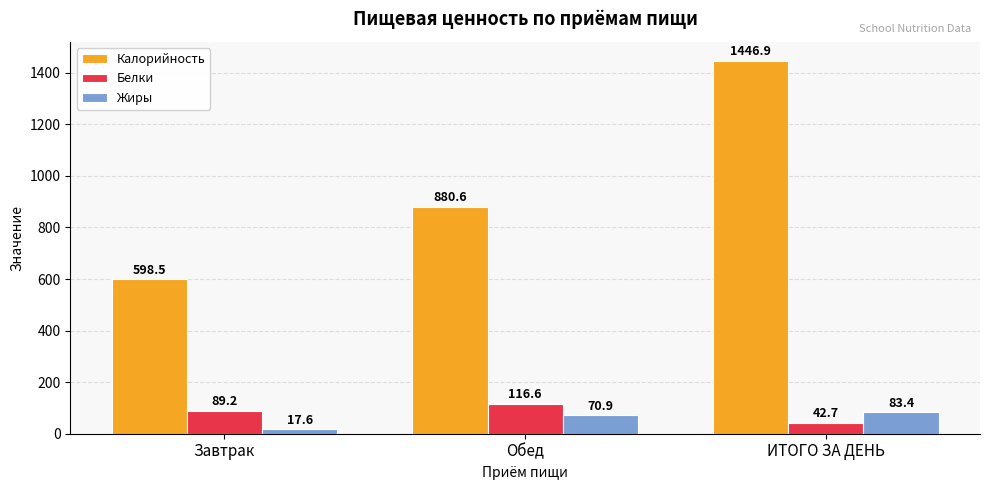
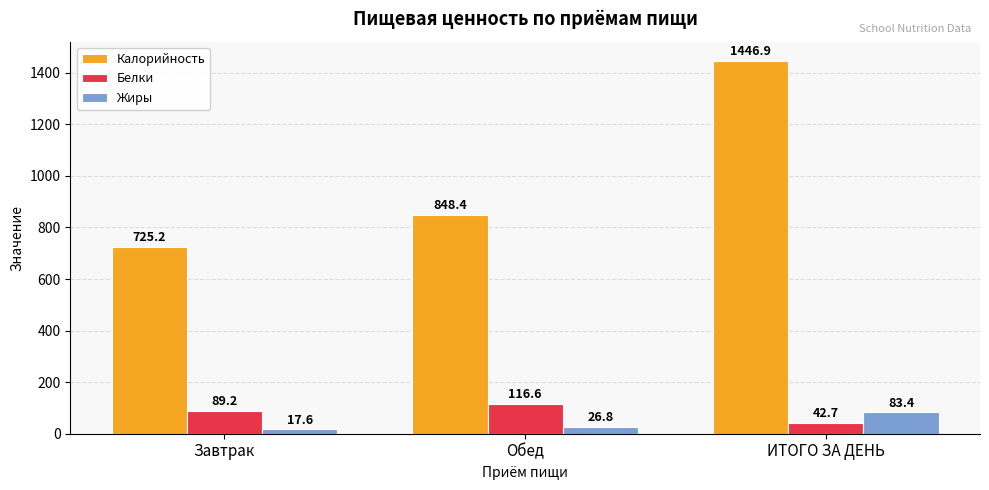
Калорийность, Завтрак: 598.5 -> 725.2
Калорийность, Обед: 880.6 -> 848.4
Жиры, Обед: 70.9 -> 26.8
